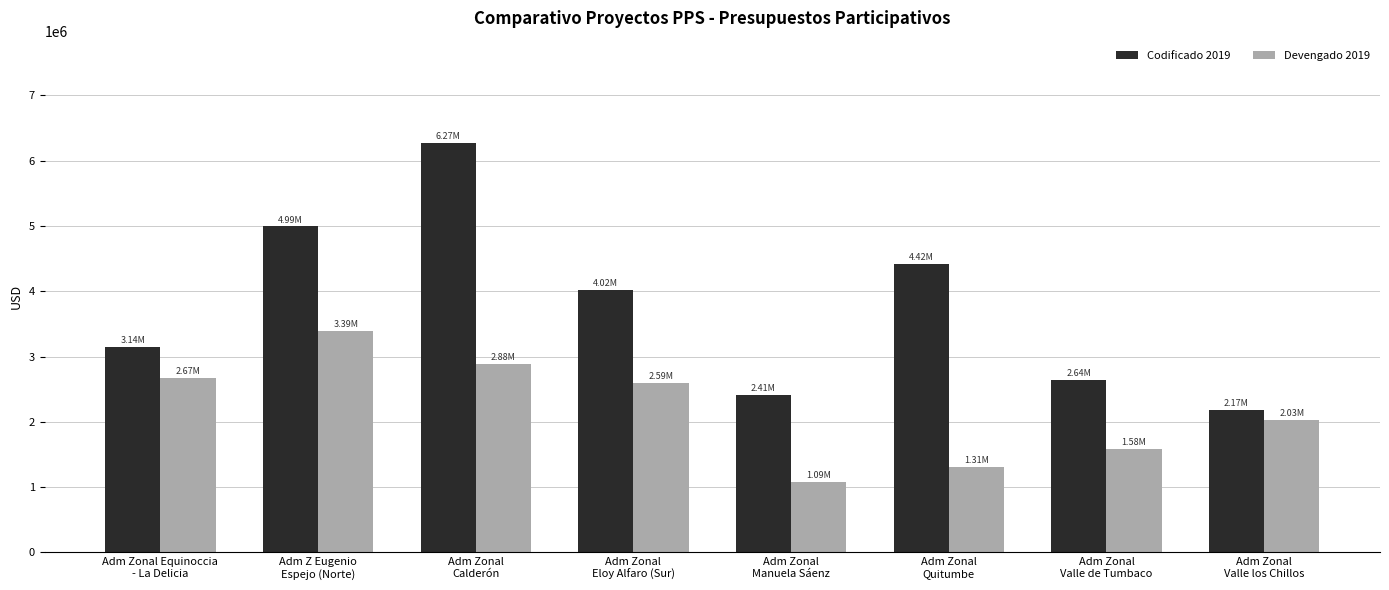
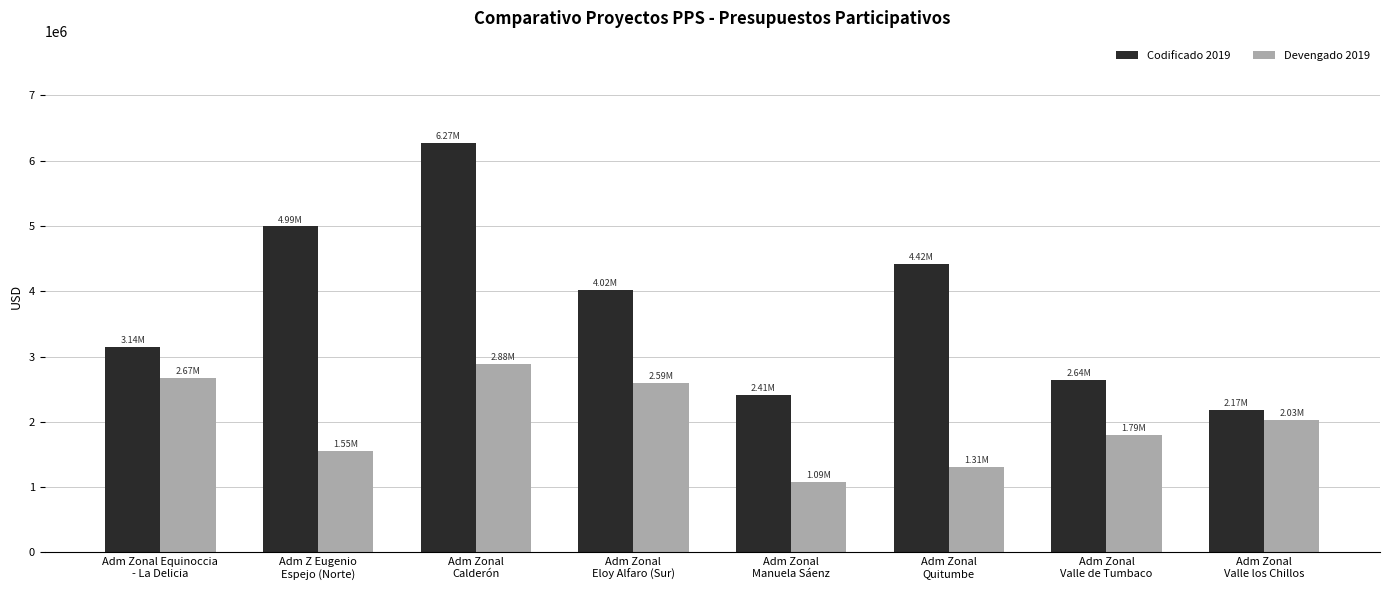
Devengado 2019, Adm Z Eugenio Espejo (Norte): 3.39M -> 1.55M
Devengado 2019, Adm Zonal Valle de Tumbaco: 1.58M -> 1.79M
